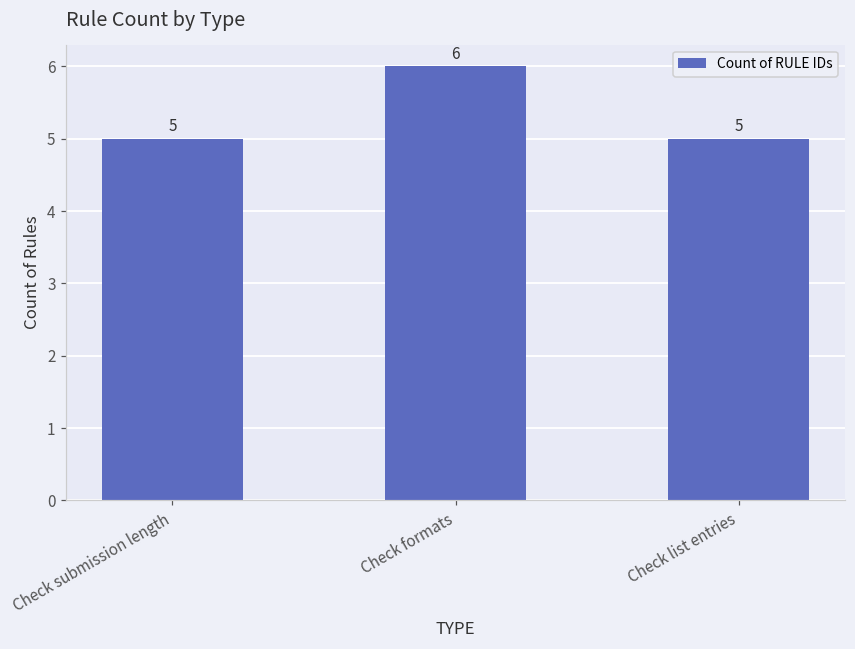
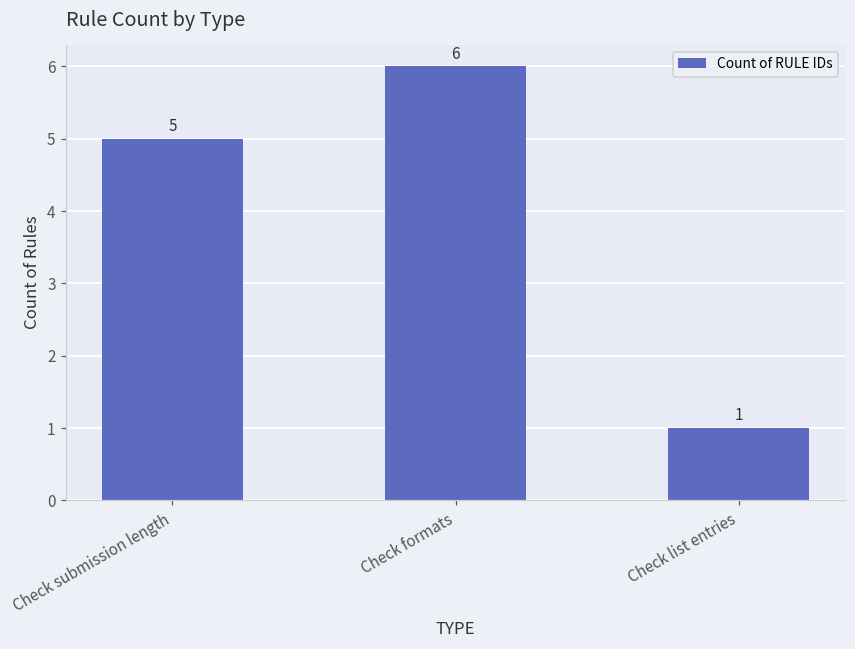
Check list entries: 5 -> 1
